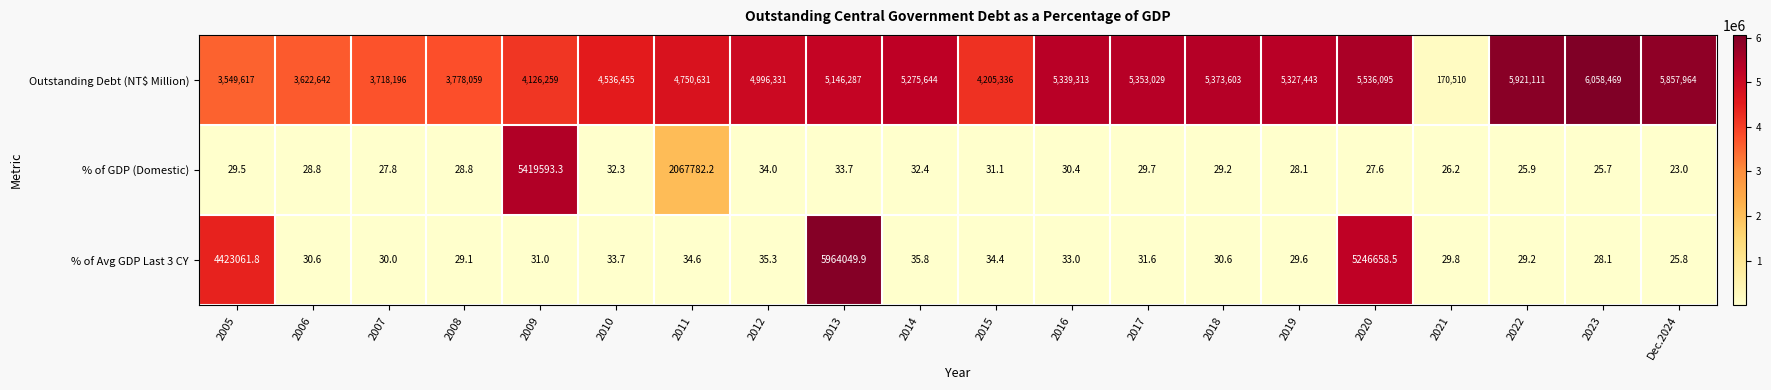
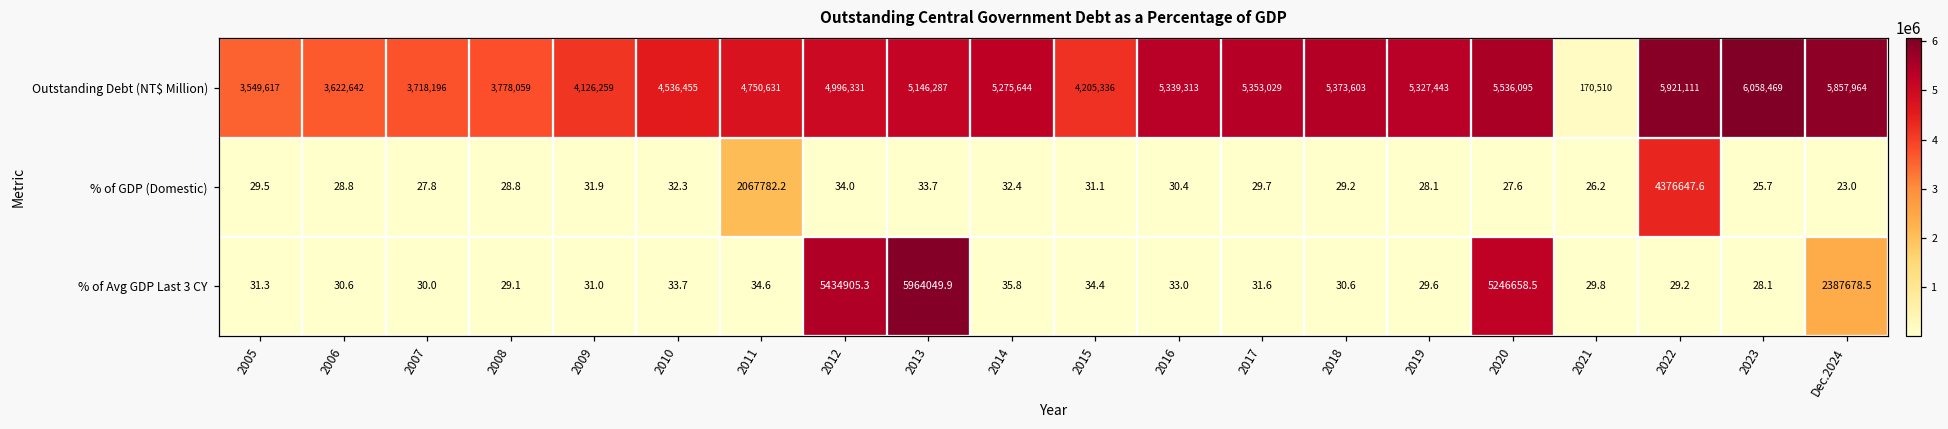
% of GDP (Domestic), 2009: 5419593.3 -> 31.9
% of GDP (Domestic), 2022: 25.9 -> 4376647.6
% of Avg GDP Last 3 CY, 2005: 4423061.8 -> 31.3
% of Avg GDP Last 3 CY, 2012: 35.3 -> 5434905.3
% of Avg GDP Last 3 CY, Dec.2024: 25.8 -> 2387678.5
